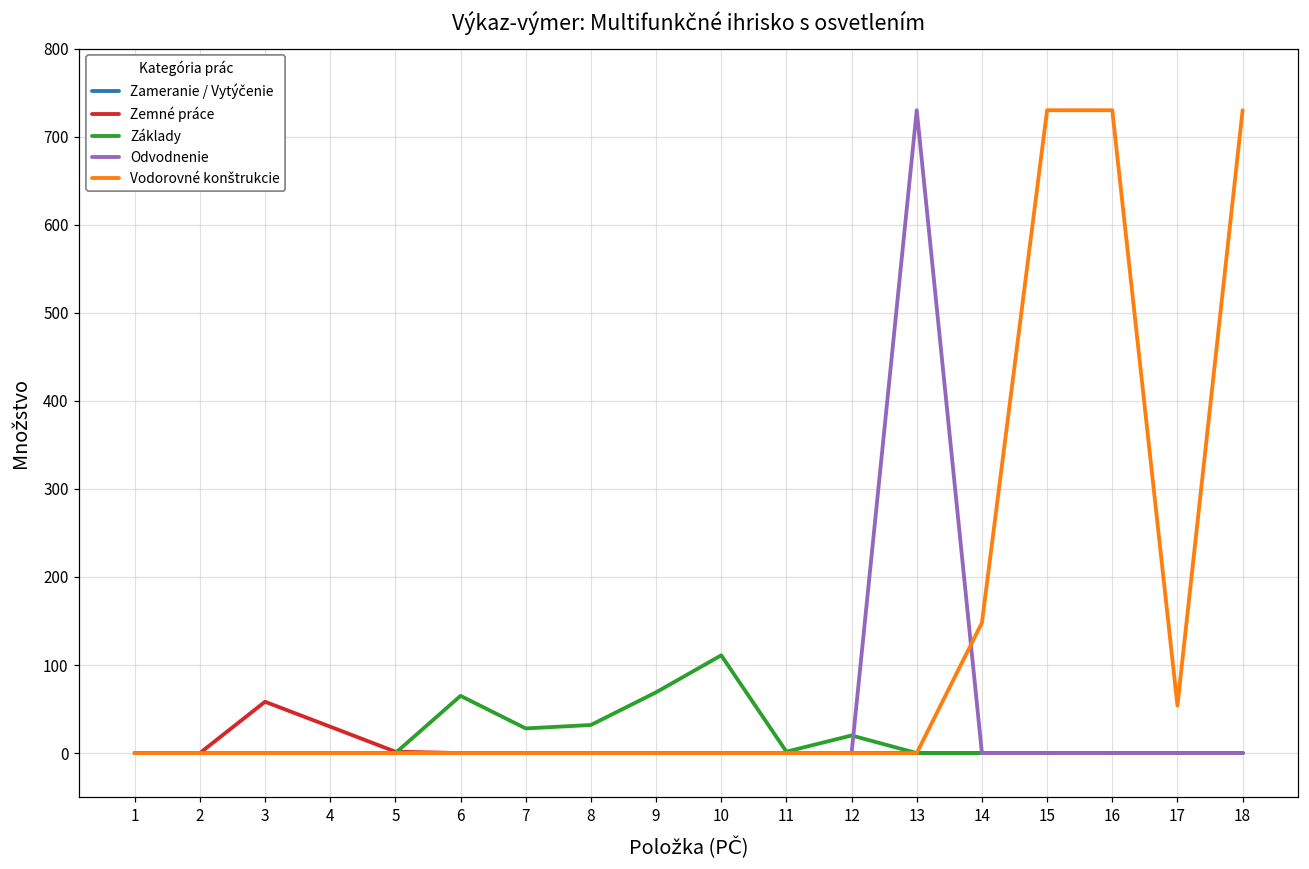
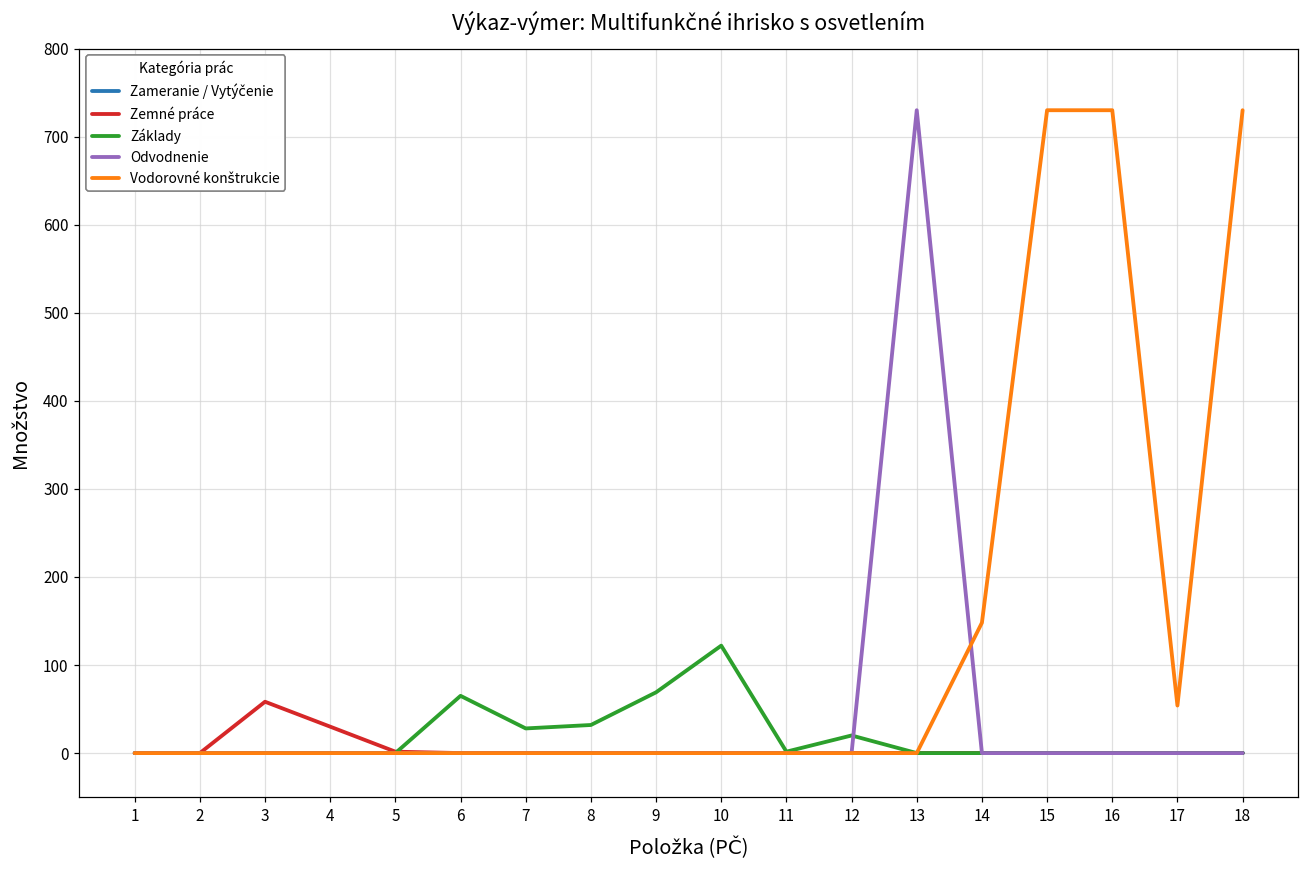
Základy, 10: 110 -> 120
